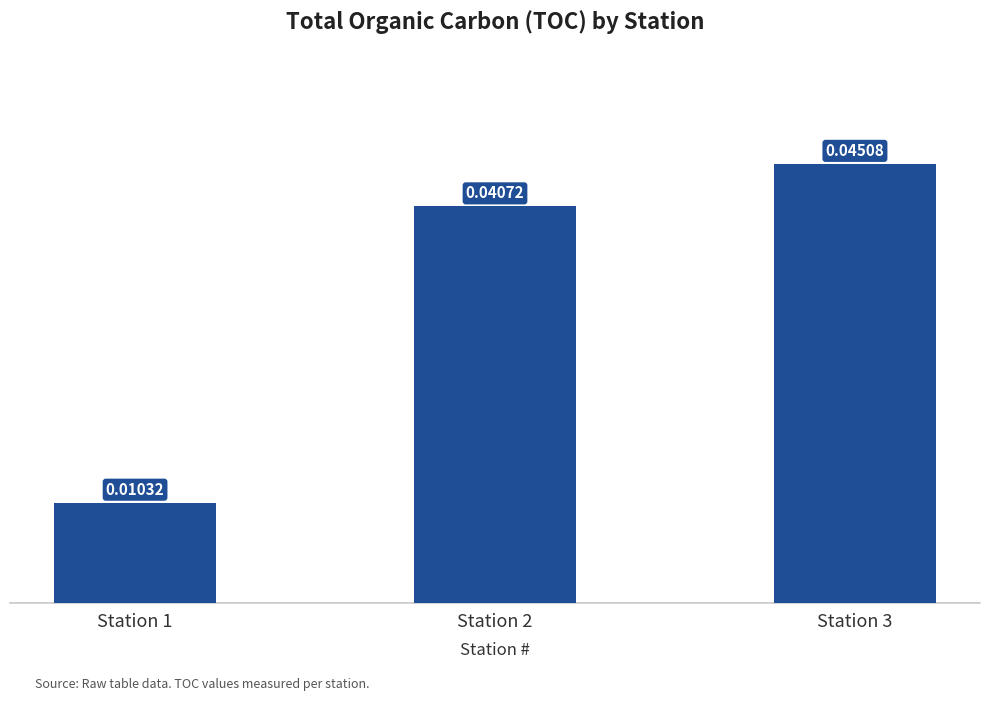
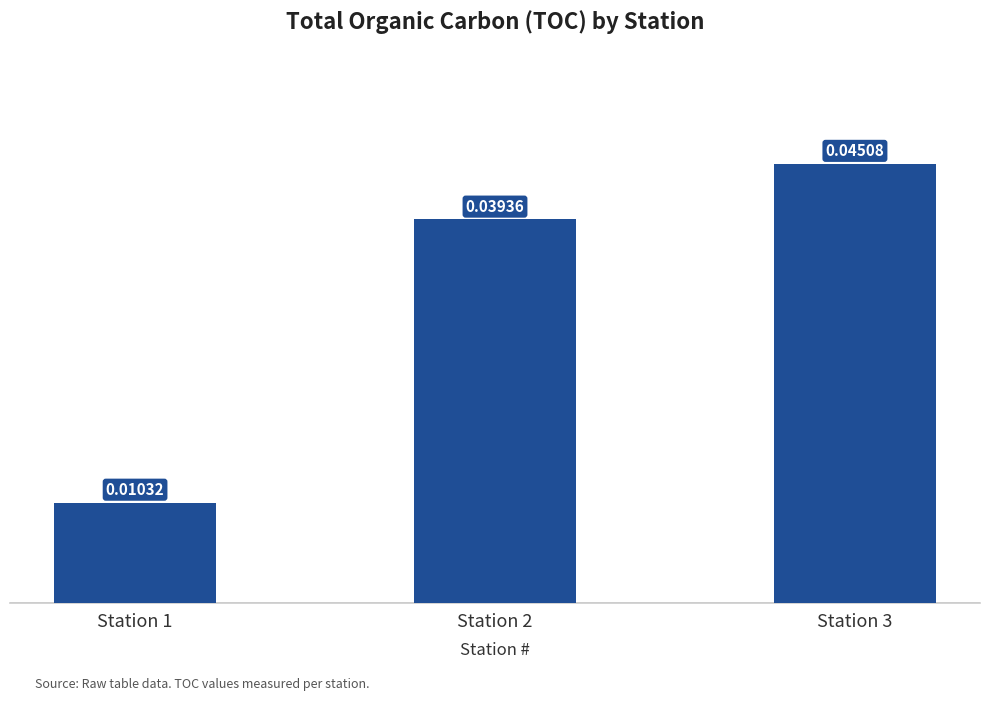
Station 2: 0.04072 -> 0.03936
